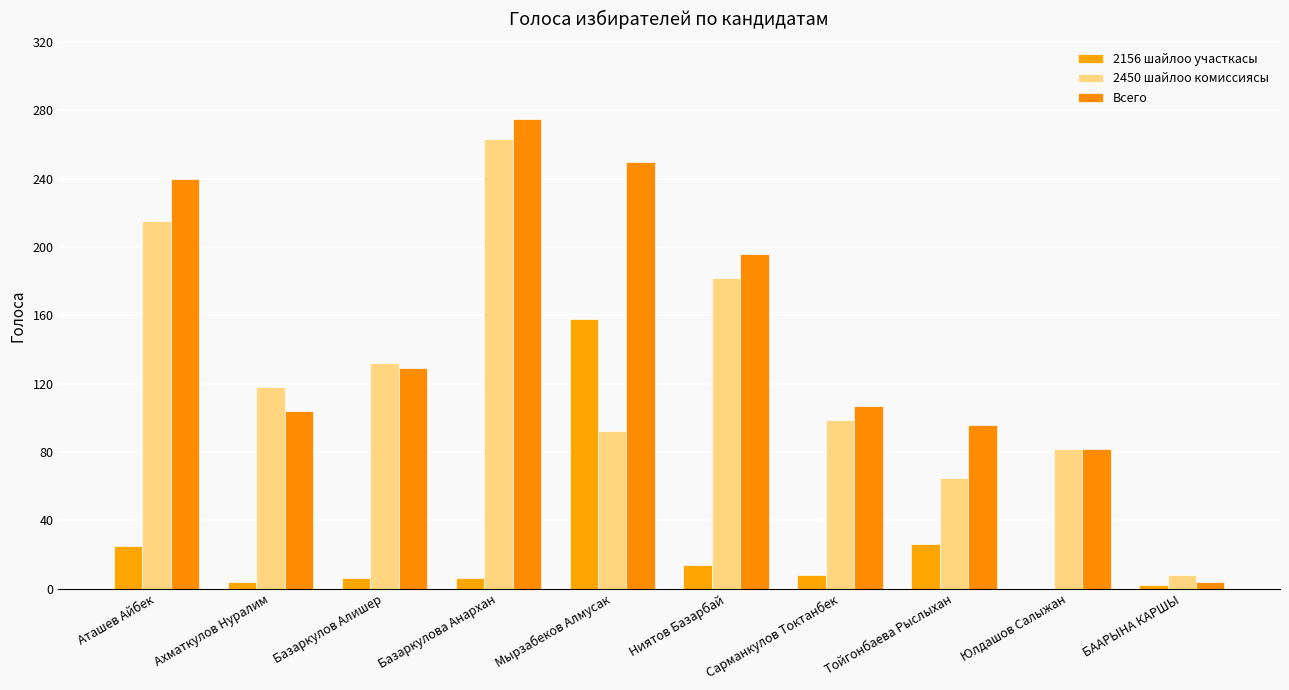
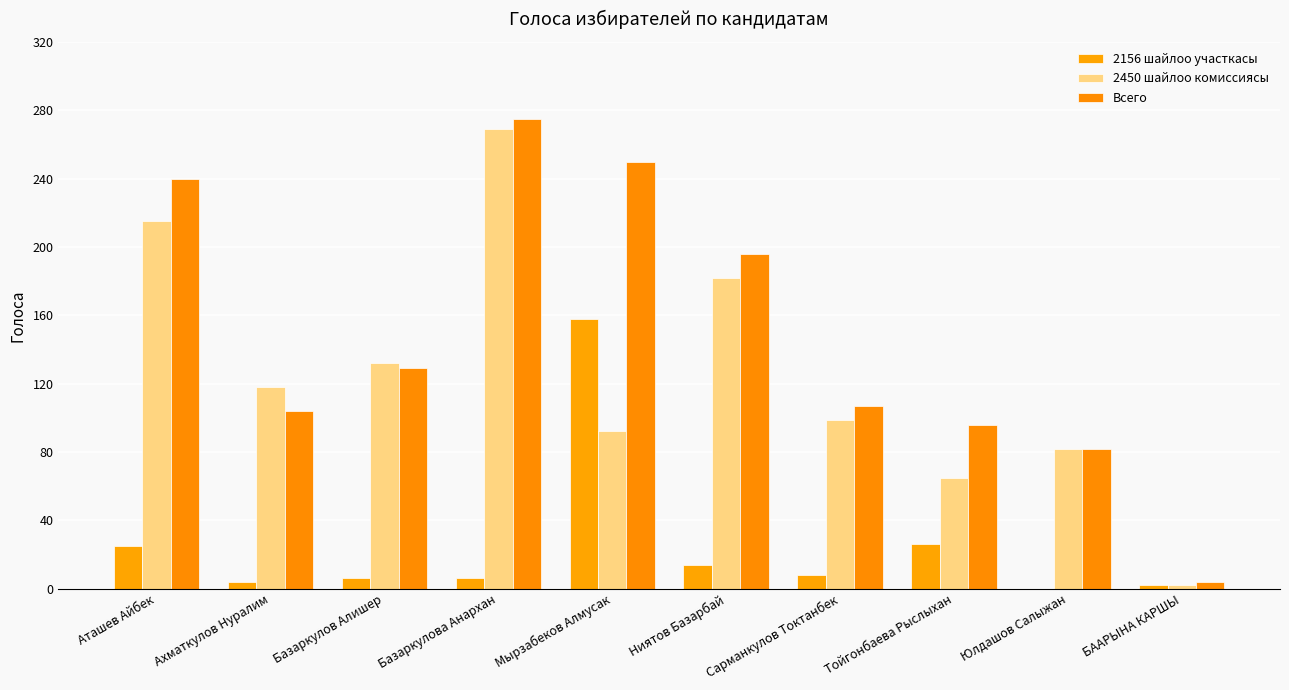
2450 шайлоо комиссиясы, Базаркулова Анархан: 263 -> 269
2450 шайлоо комиссиясы, БААРЫНА КАРШЫ: 8 -> 2
